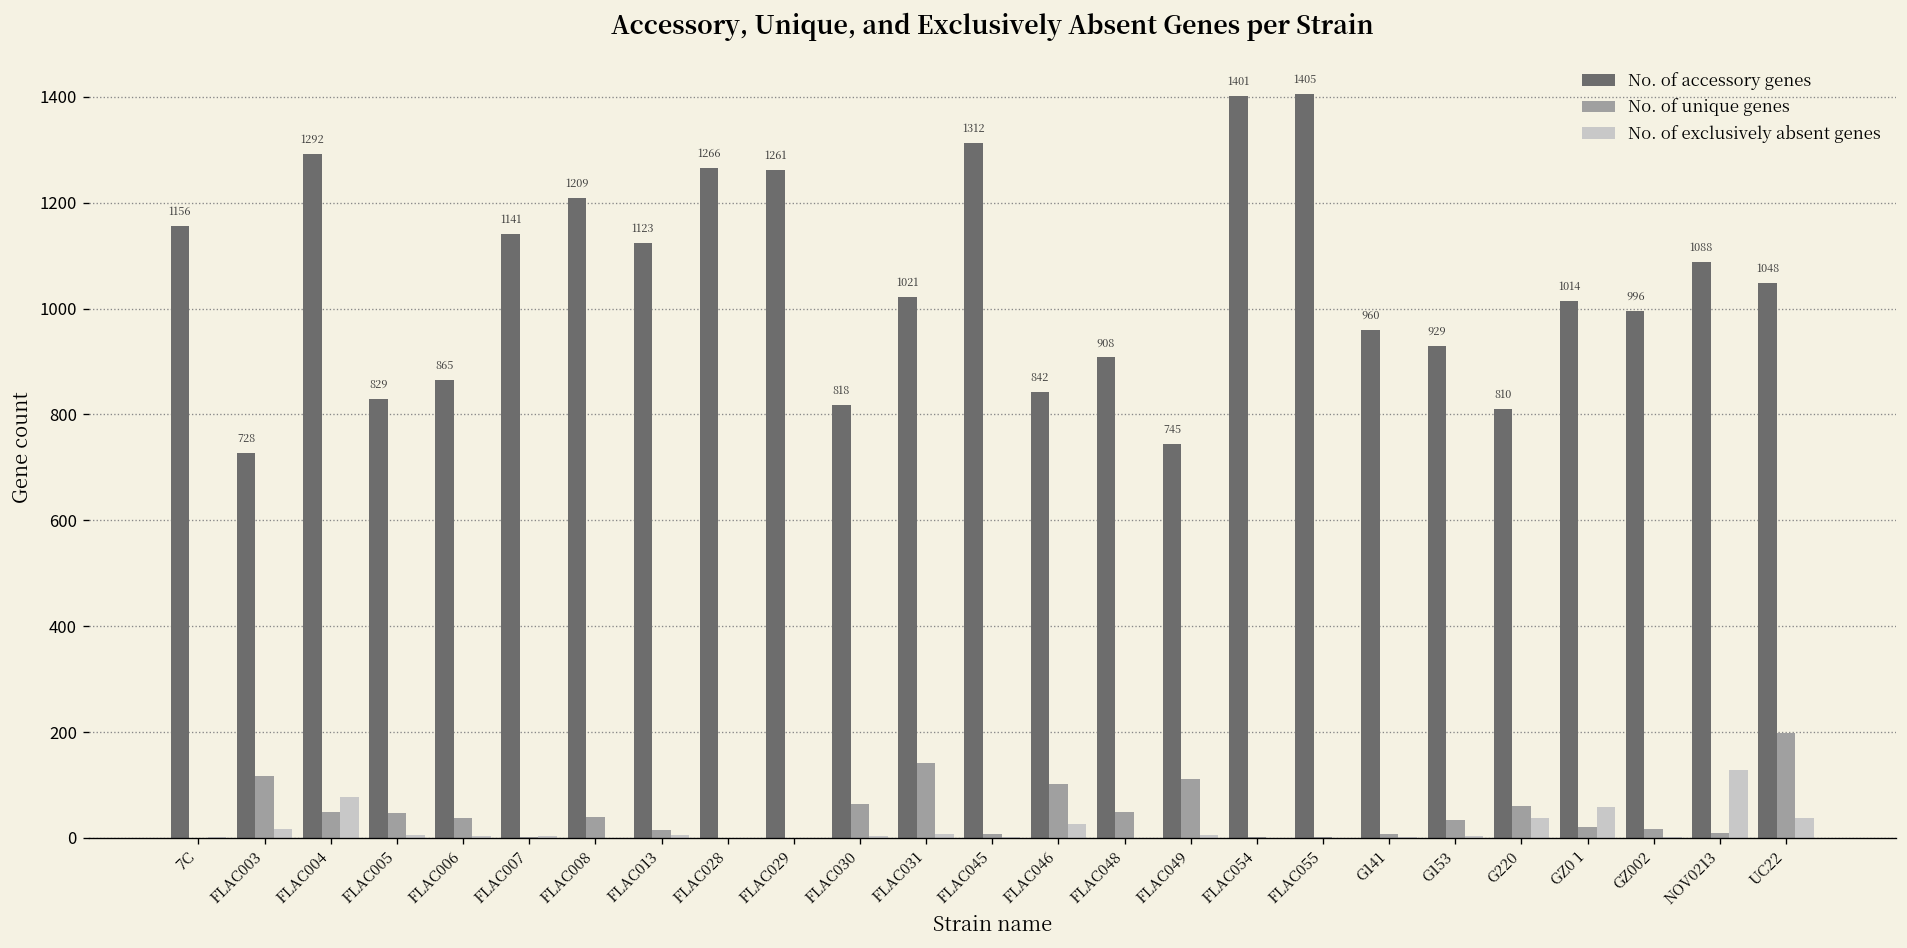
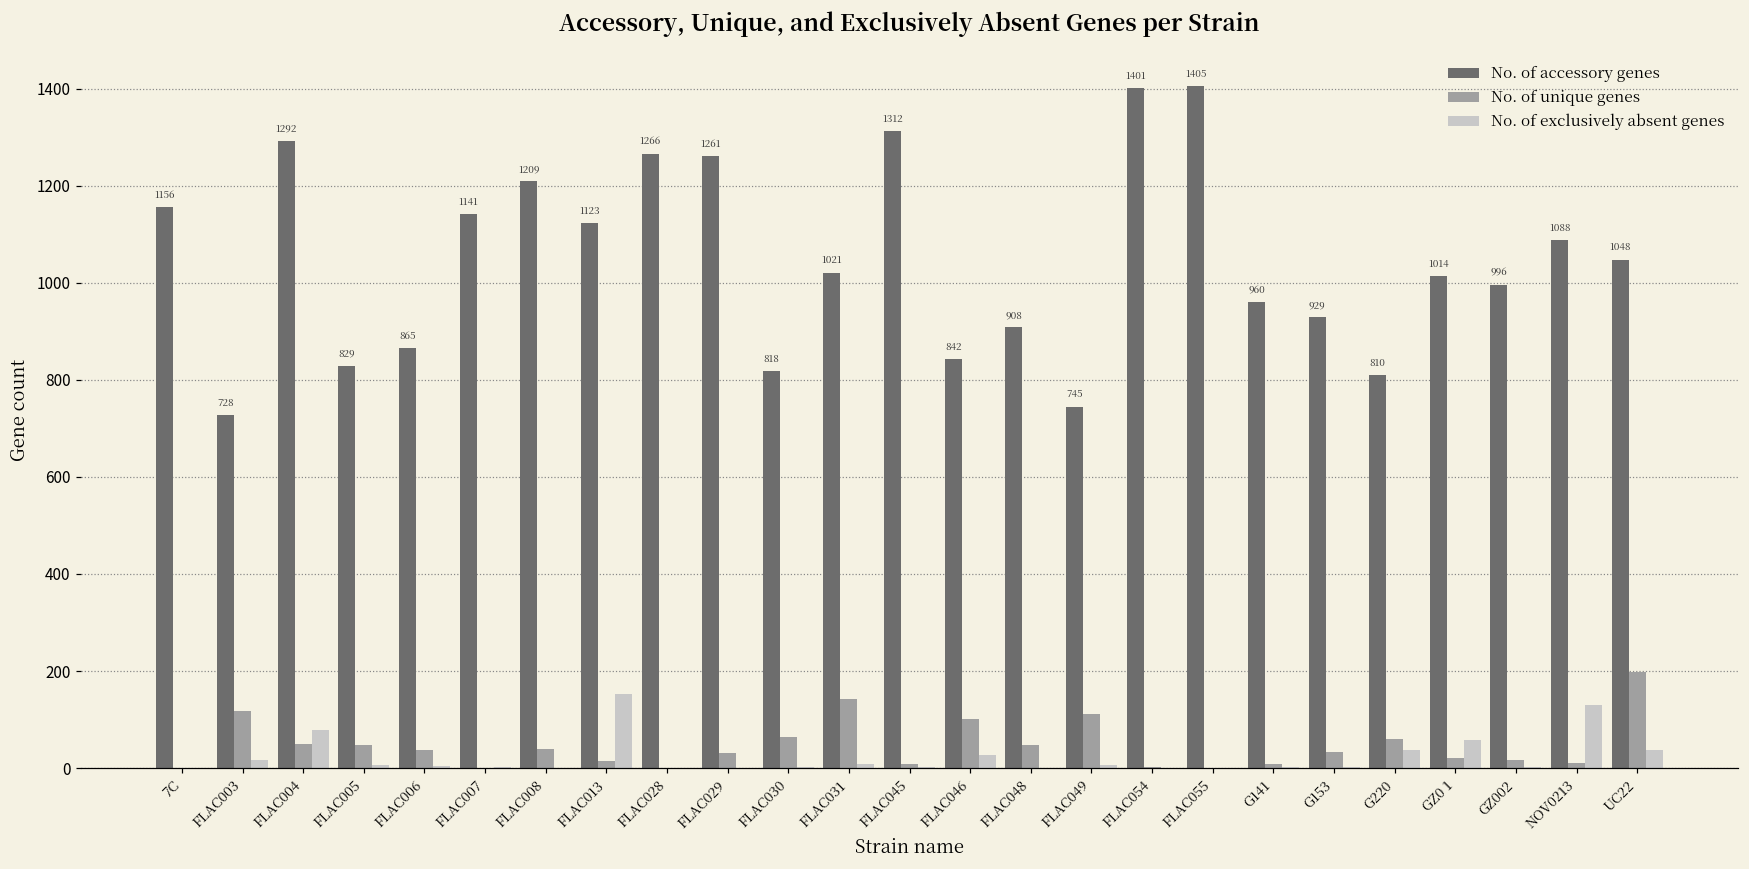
No. of exclusively absent genes, FLAC013: 10 -> 150
No. of unique genes, FLAC029: 0 -> 30
